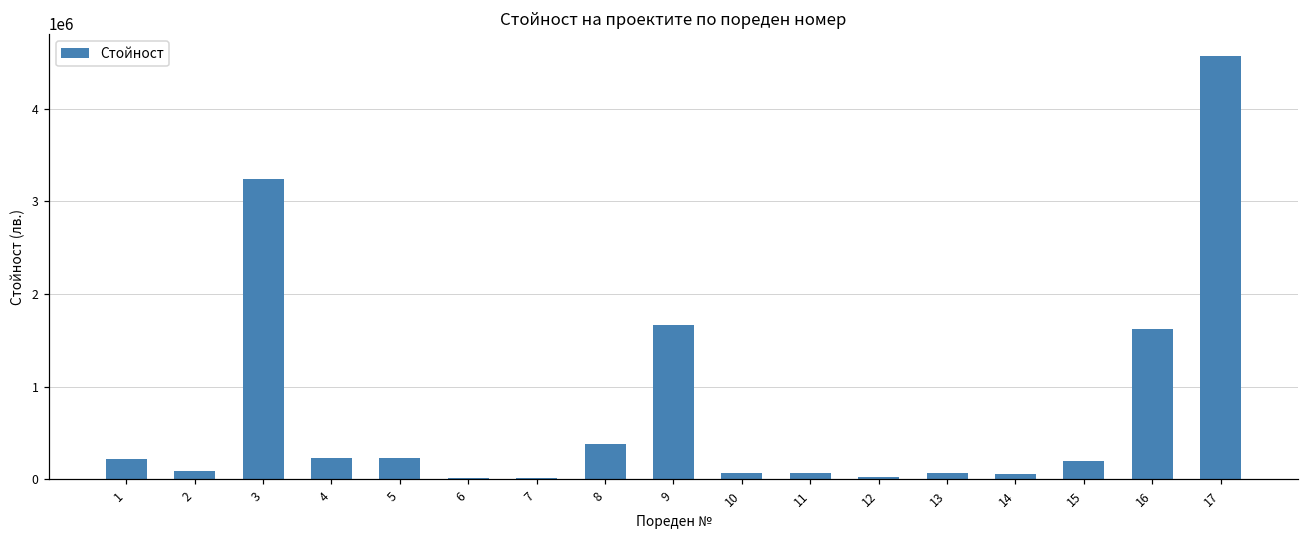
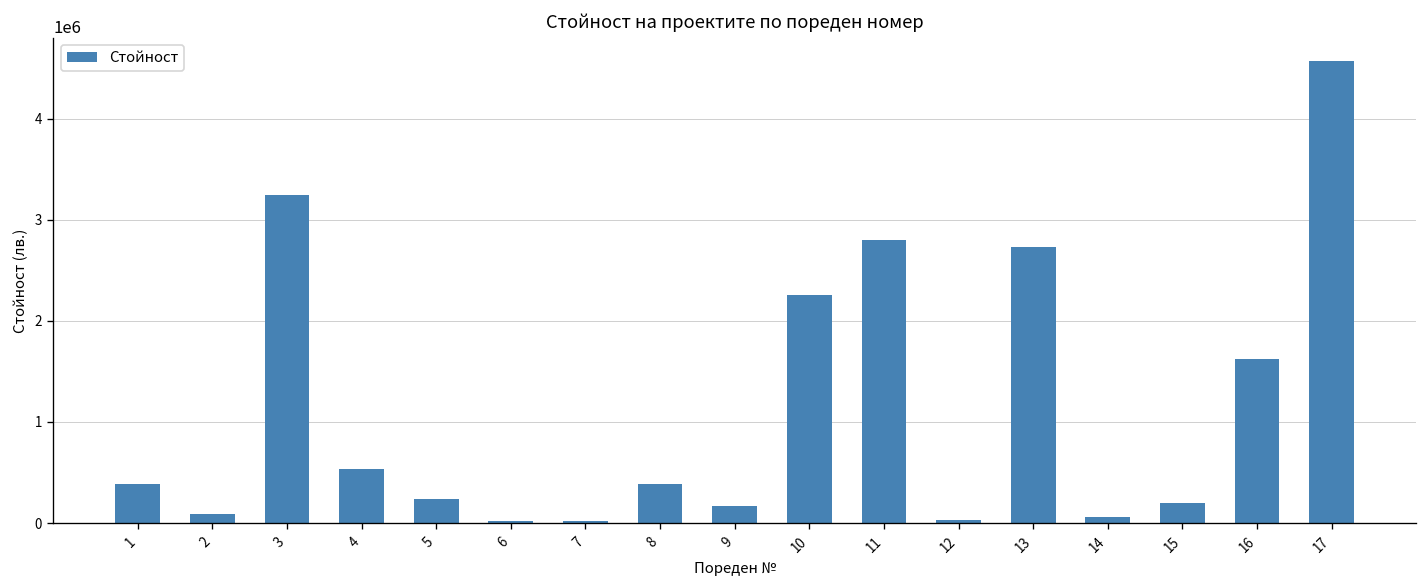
1: 200000 -> 400000
4: 200000 -> 500000
9: 1700000 -> 200000
10: 100000 -> 2300000
11: 100000 -> 2800000
13: 100000 -> 2700000
